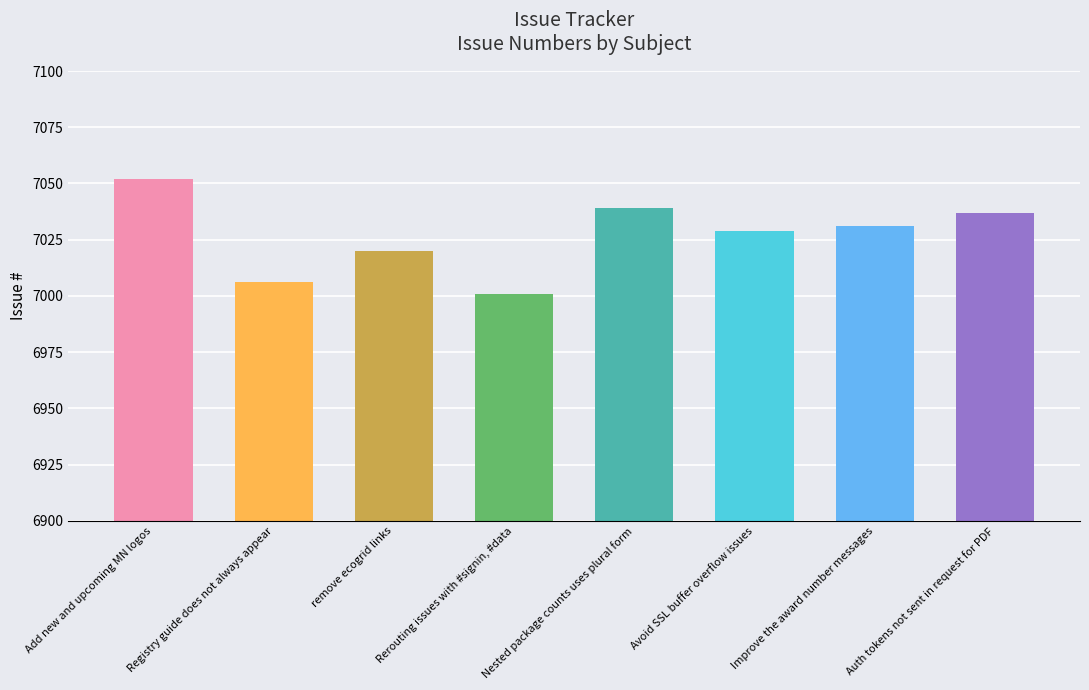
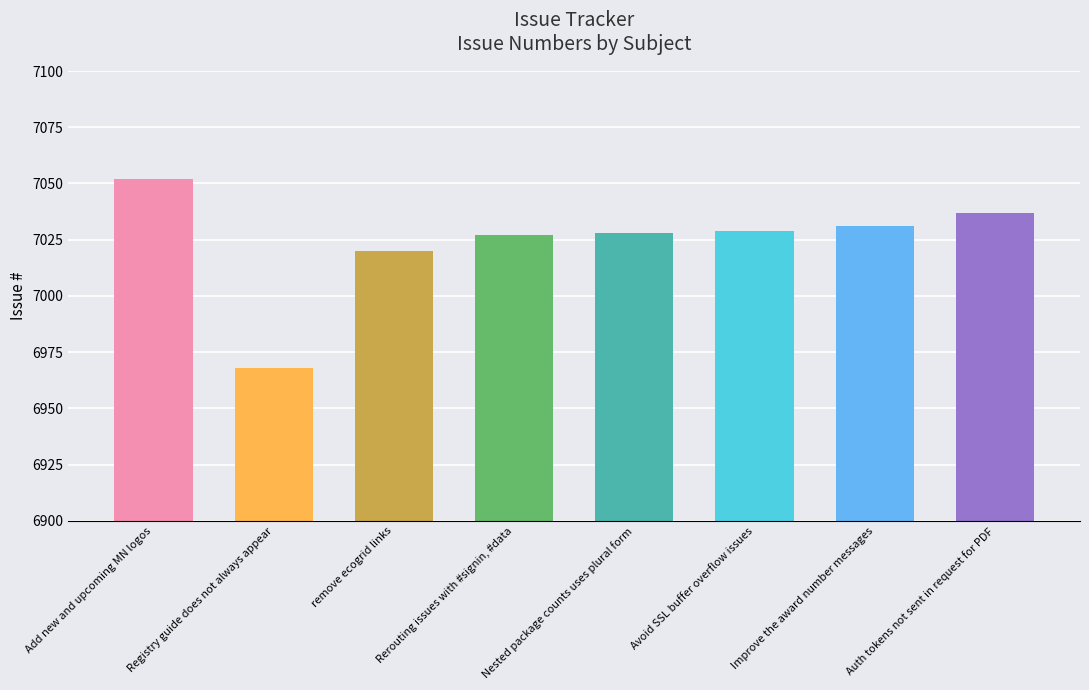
Registry guide does not always appear: 7006 -> 6968
Rerouting issues with #signin, #data: 7001 -> 7027
Nested package counts uses plural form: 7039 -> 7028
